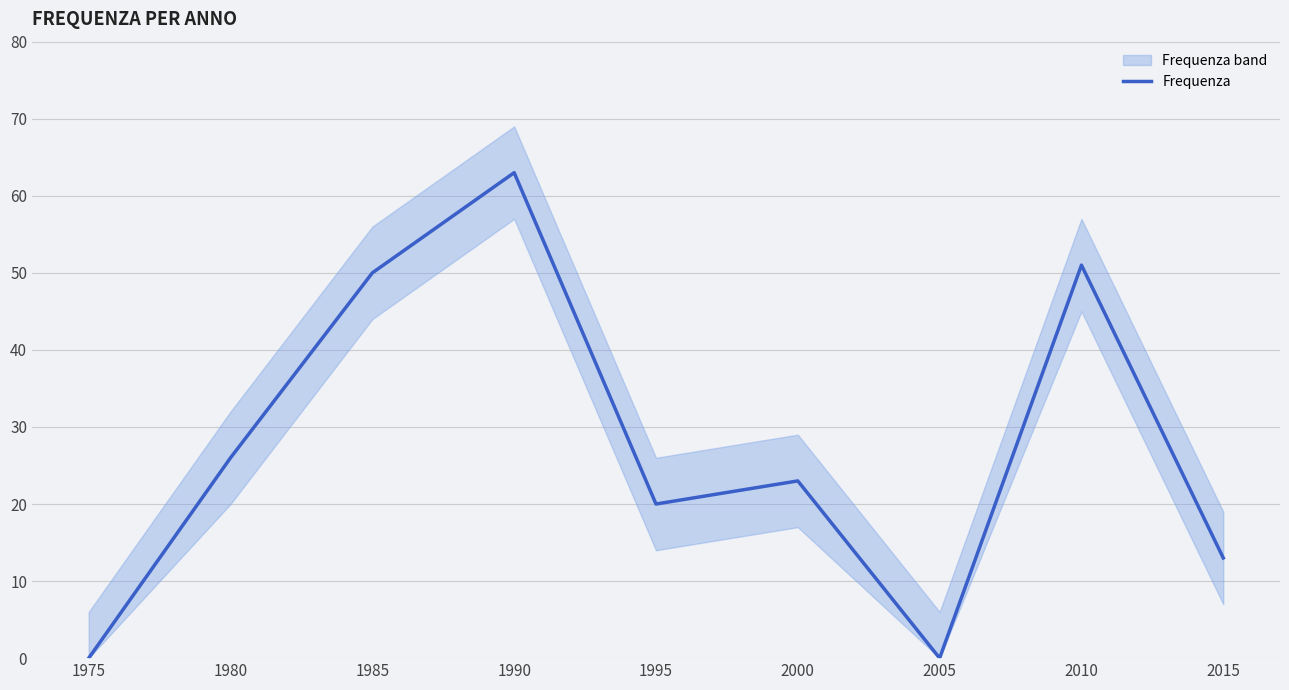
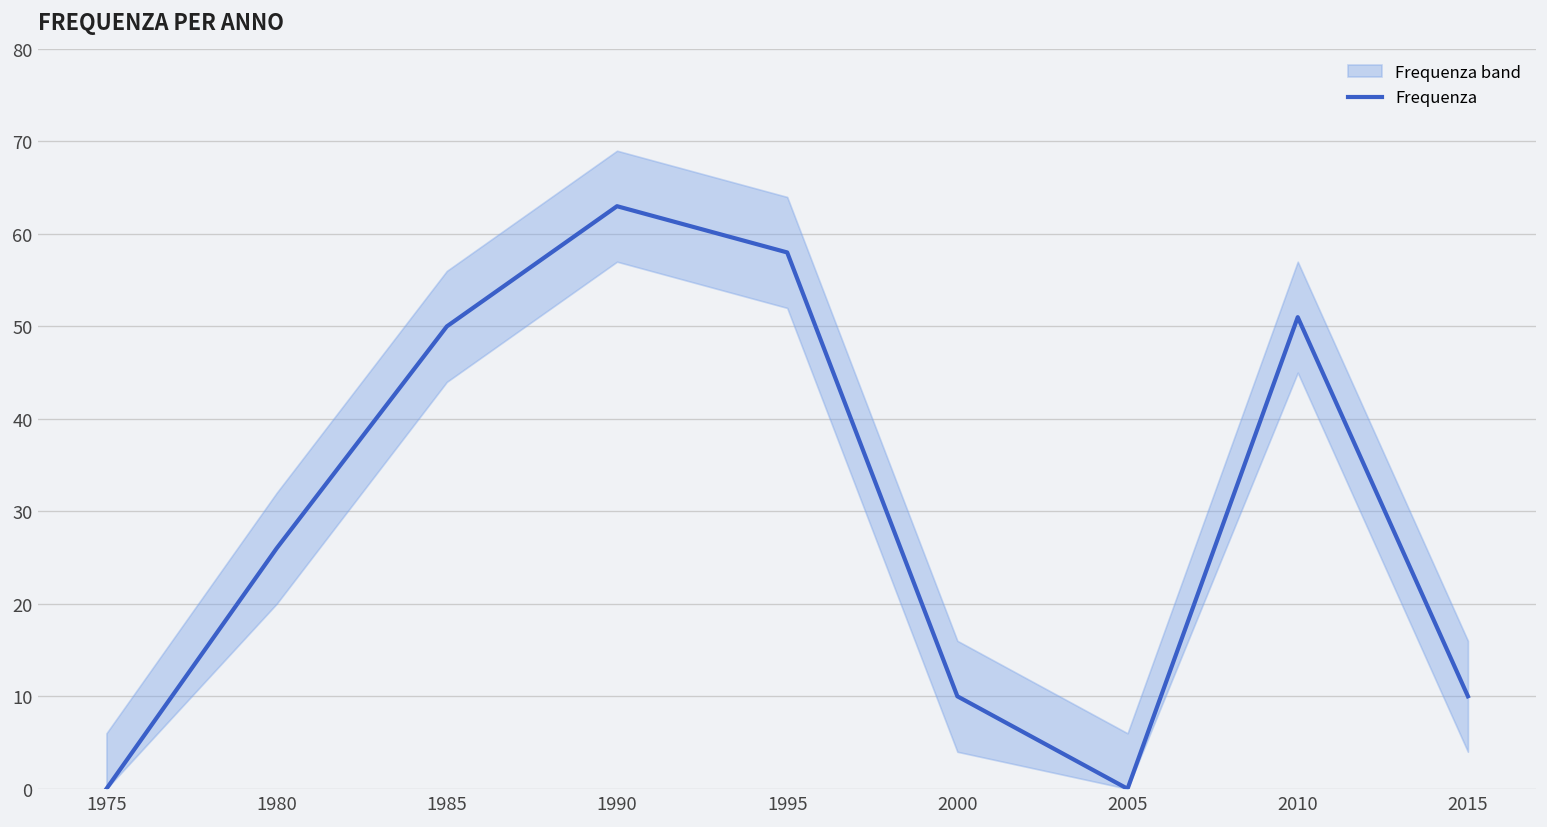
Frequenza, 1995: 20 -> 58
Frequenza, 2000: 23 -> 10
Frequenza, 2015: 13 -> 10
